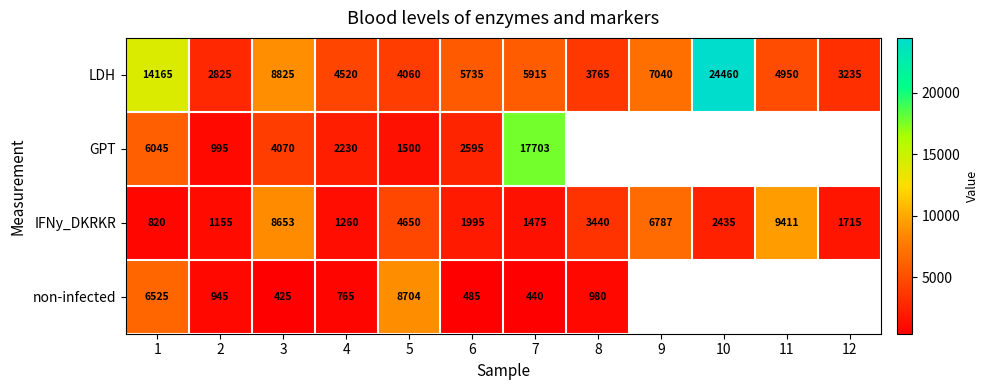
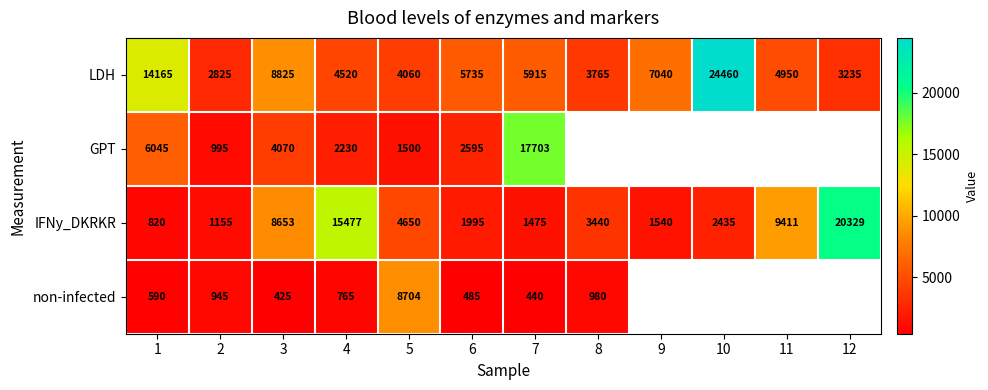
IFNy_DKRKR, 4: 1260 -> 15477
IFNy_DKRKR, 9: 6787 -> 1540
IFNy_DKRKR, 12: 1715 -> 20329
non-infected, 1: 6525 -> 590
